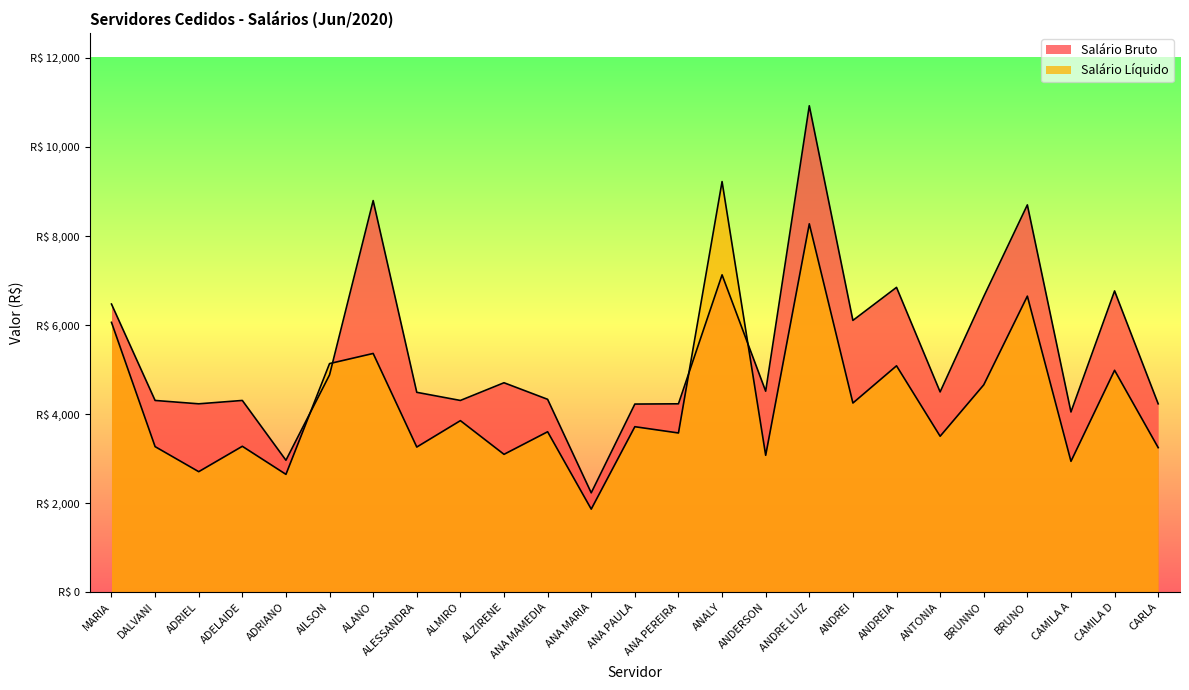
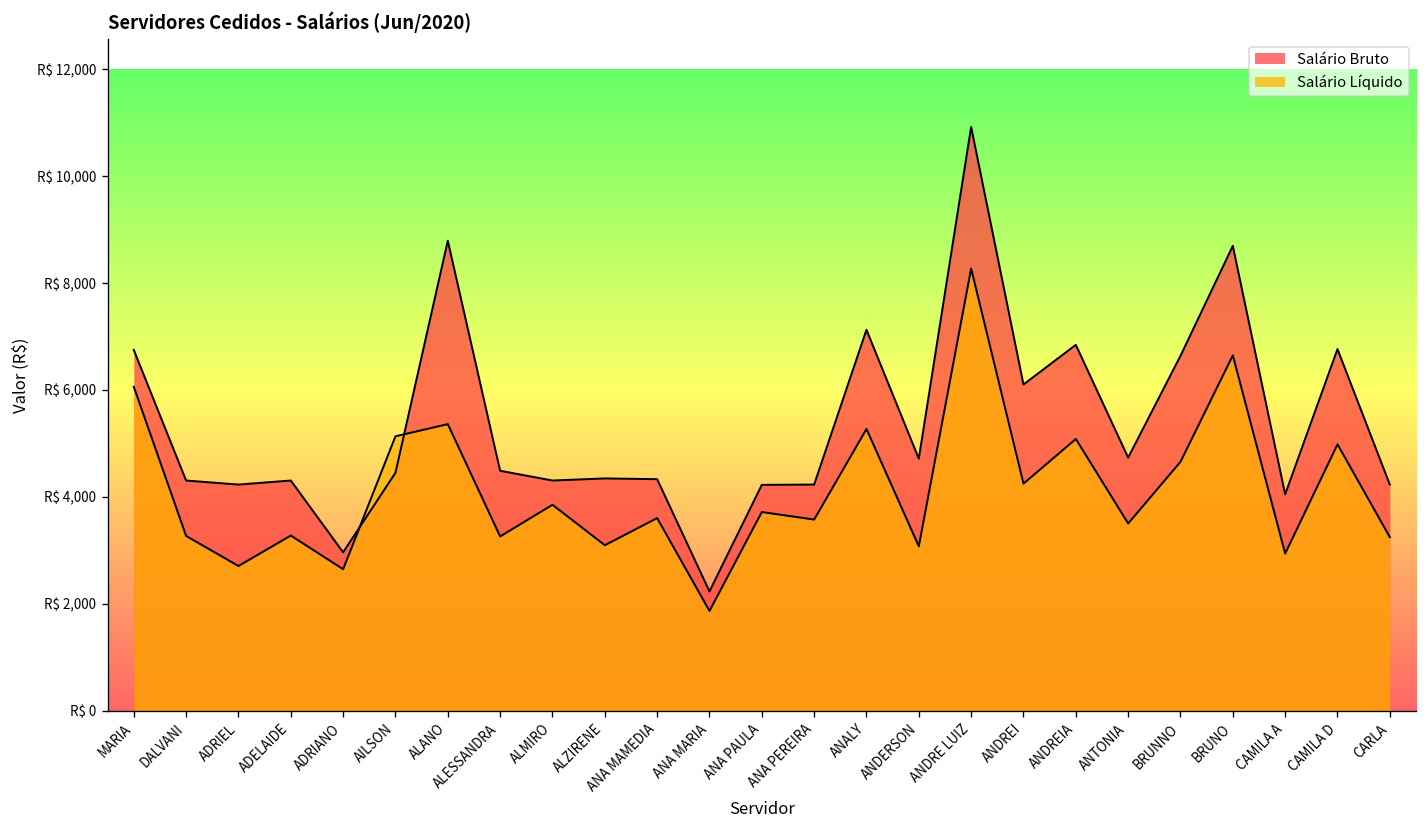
Salário Bruto, MARIA: R$ 6,500 -> R$ 6,800
Salário Bruto, AILSON: R$ 4,900 -> R$ 4,500
Salário Bruto, ALZIRENE: R$ 4,700 -> R$ 4,300
Salário Líquido, ANALY: R$ 9,200 -> R$ 5,300
Salário Bruto, ANDERSON: R$ 4,500 -> R$ 4,700
Salário Bruto, ANTONIA: R$ 4,500 -> R$ 4,700
